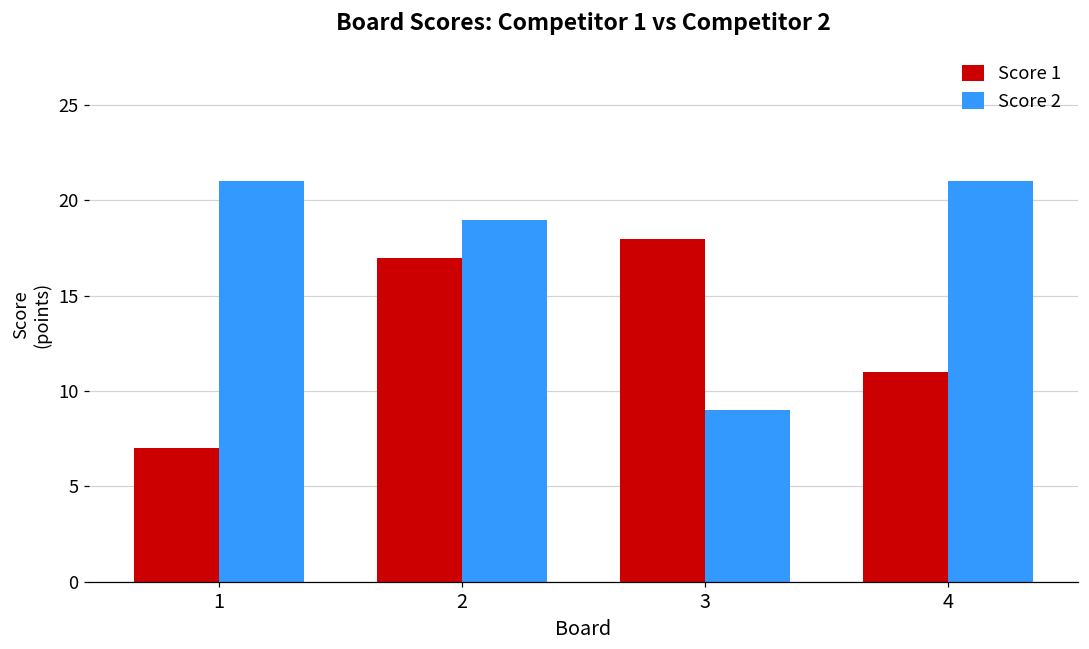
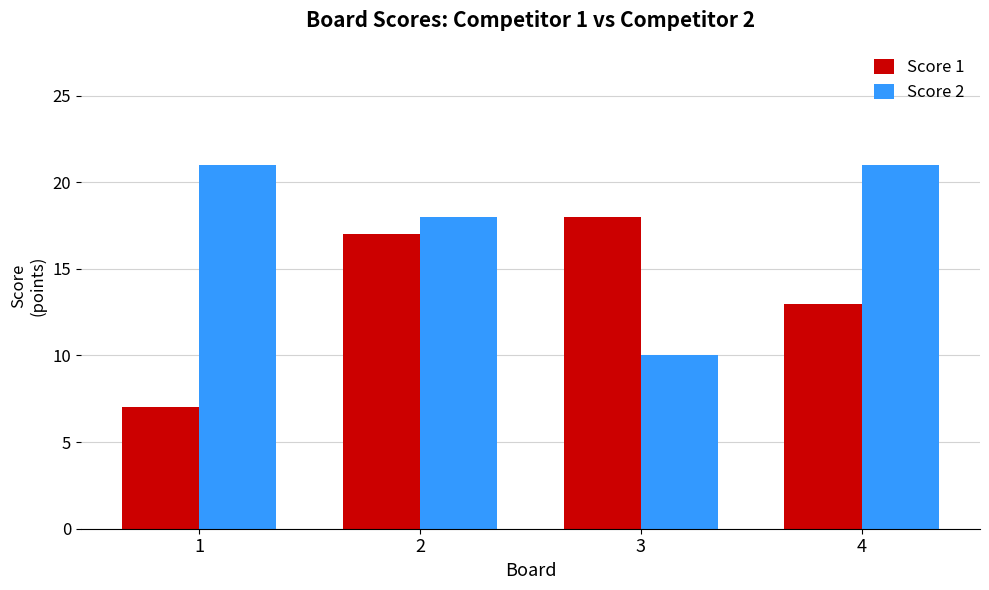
Score 2, 2: 19 -> 18
Score 2, 3: 9 -> 10
Score 1, 4: 11 -> 13
